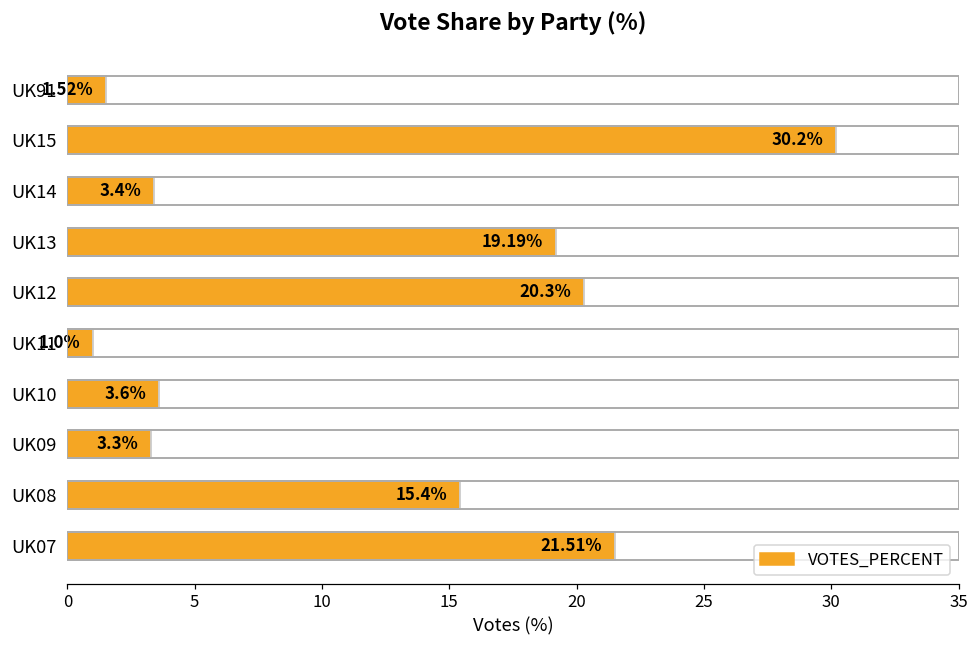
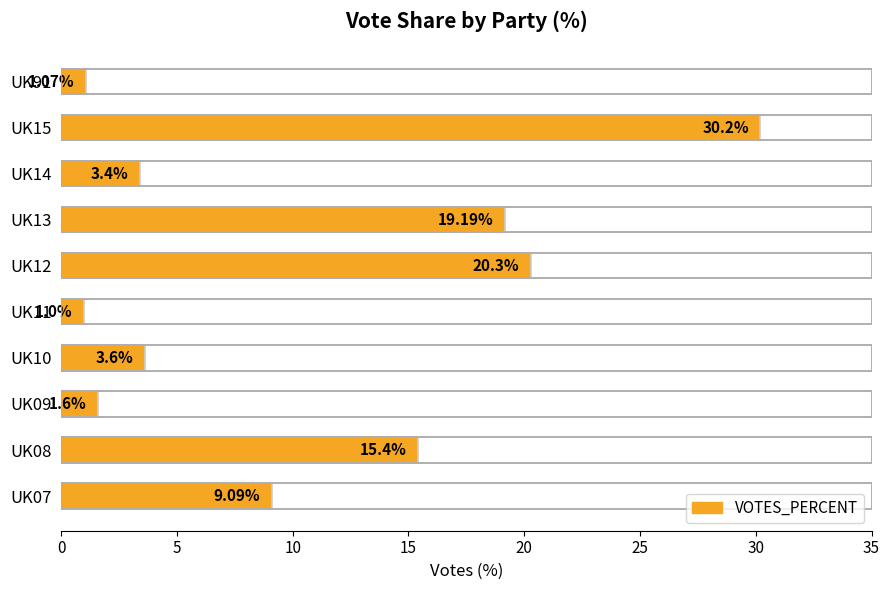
VOTES_PERCENT, UK91: 1.52% -> 1.07%
VOTES_PERCENT, UK09: 3.3% -> 1.6%
VOTES_PERCENT, UK07: 21.51% -> 9.09%
